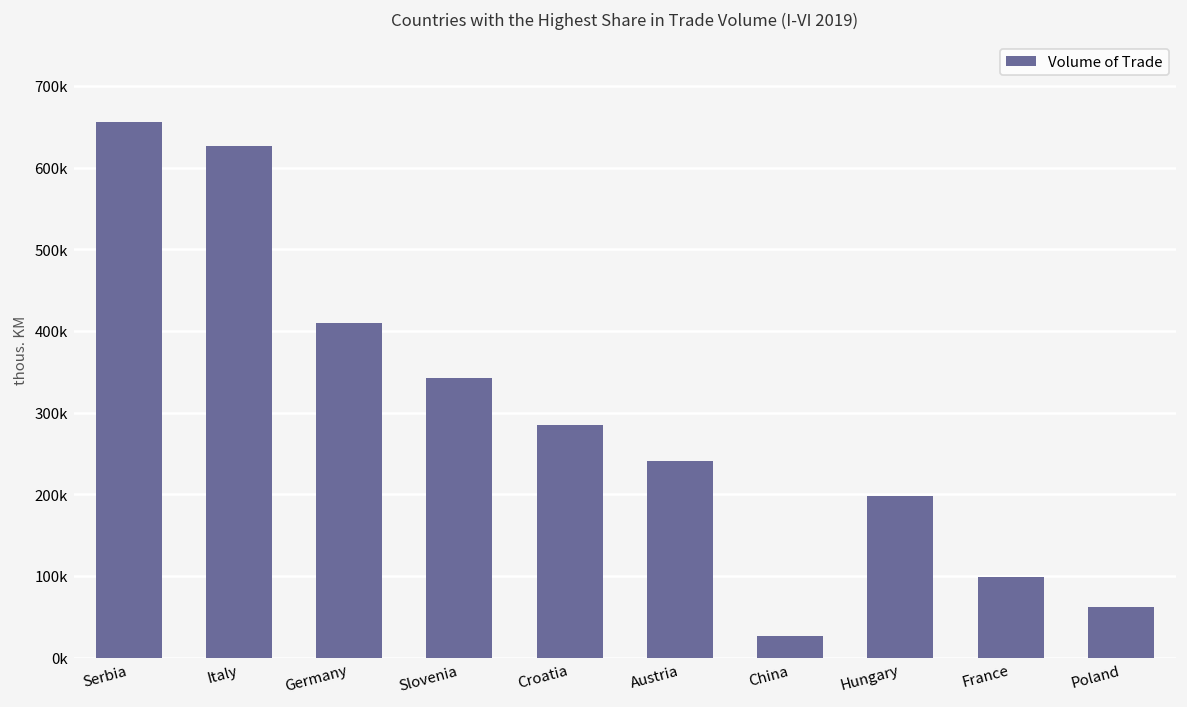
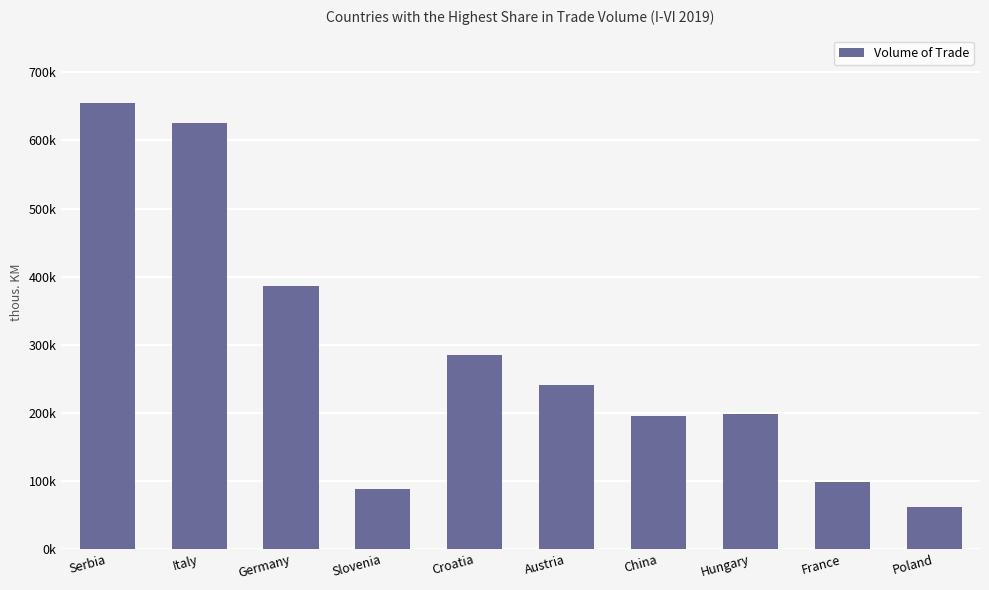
Germany: 410000 -> 390000
Slovenia: 340000 -> 90000
China: 30000 -> 200000
